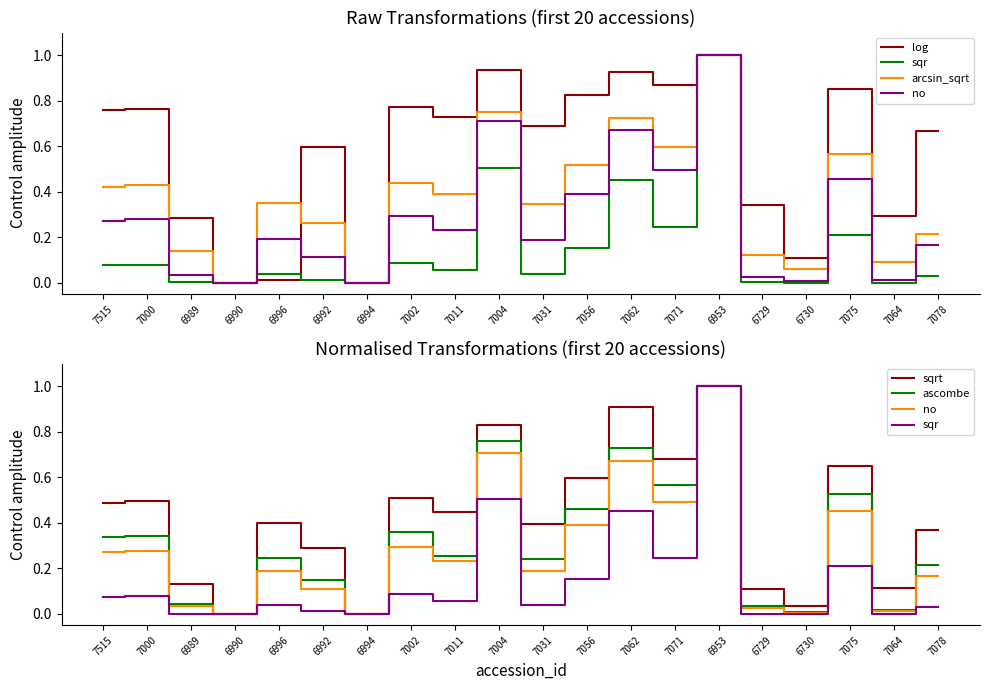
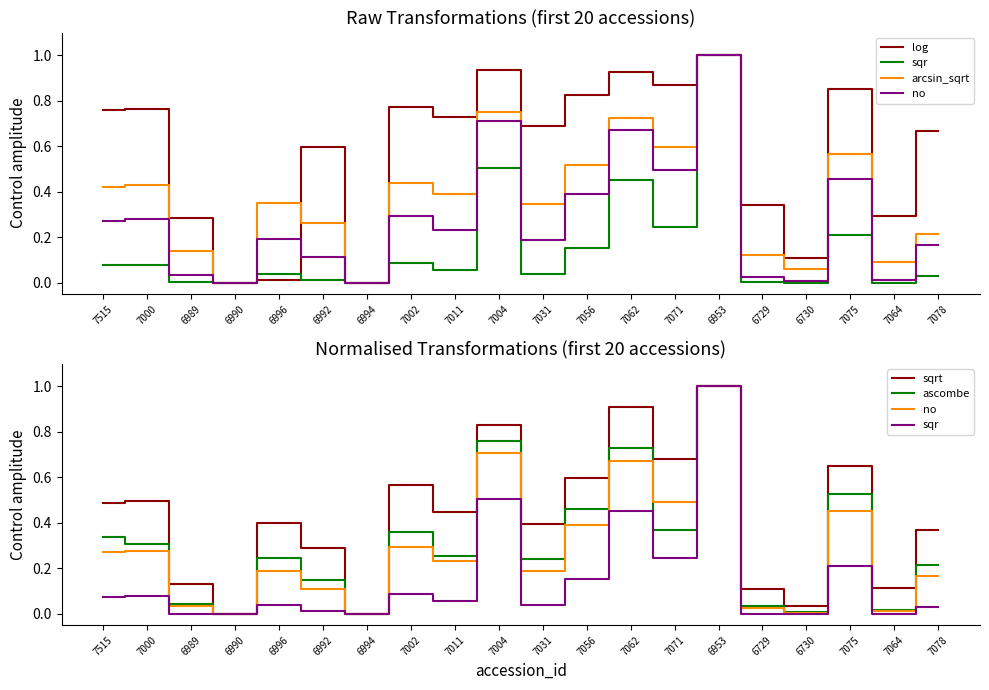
Normalised Transformations (first 20 accessions), ascombe, 7000: 0.34 -> 0.31
Normalised Transformations (first 20 accessions), sqrt, 7002: 0.51 -> 0.57
Normalised Transformations (first 20 accessions), ascombe, 7071: 0.57 -> 0.37
